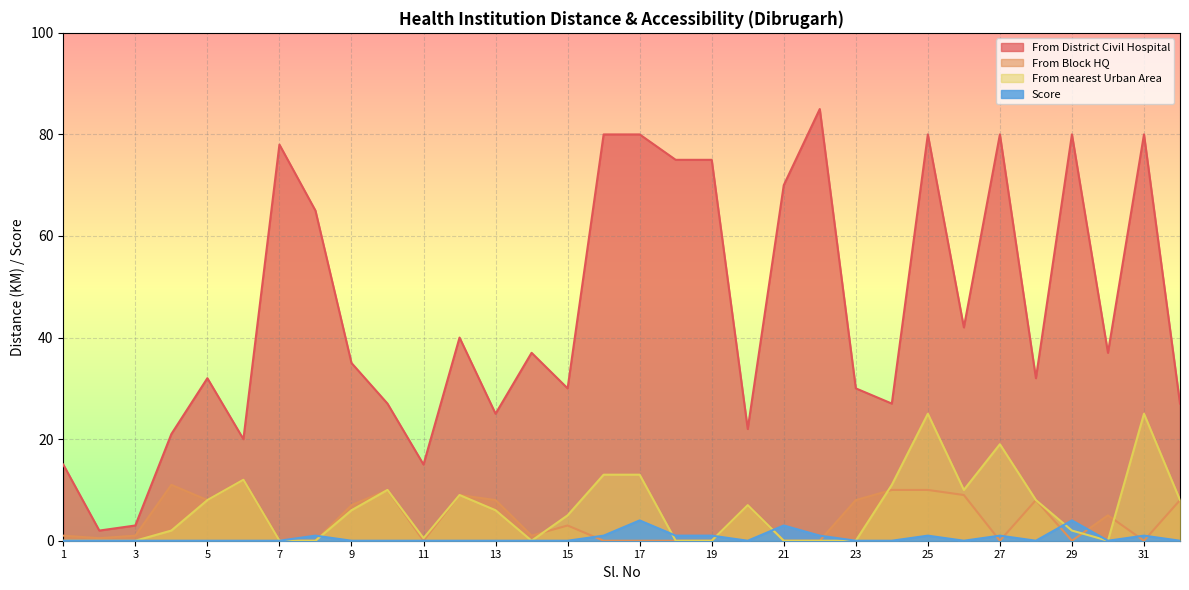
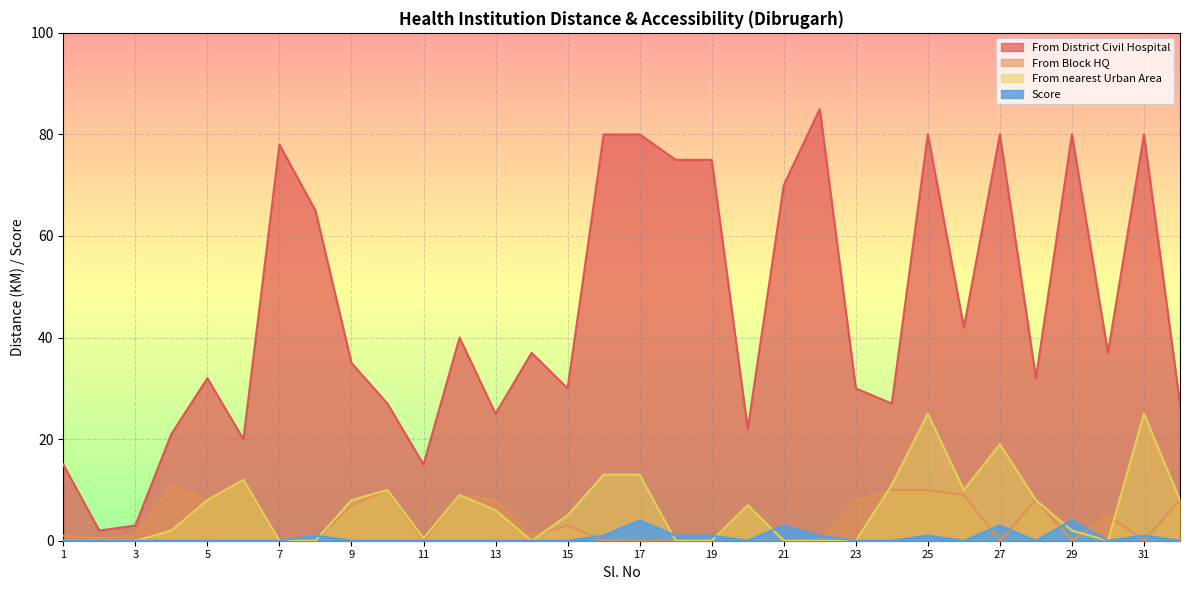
From nearest Urban Area, 9: 6 -> 8
Score, 27: 1 -> 3
